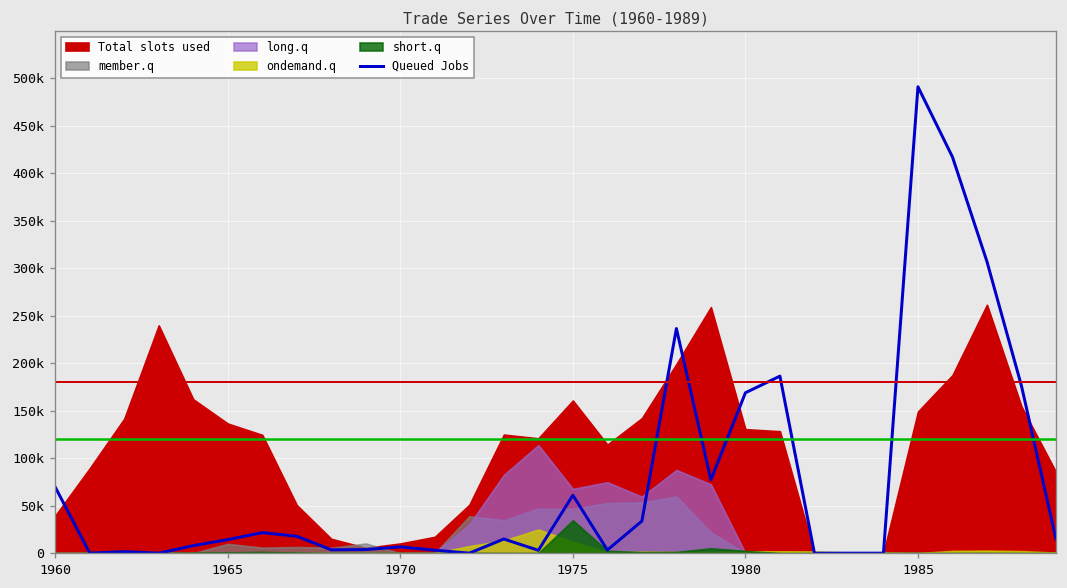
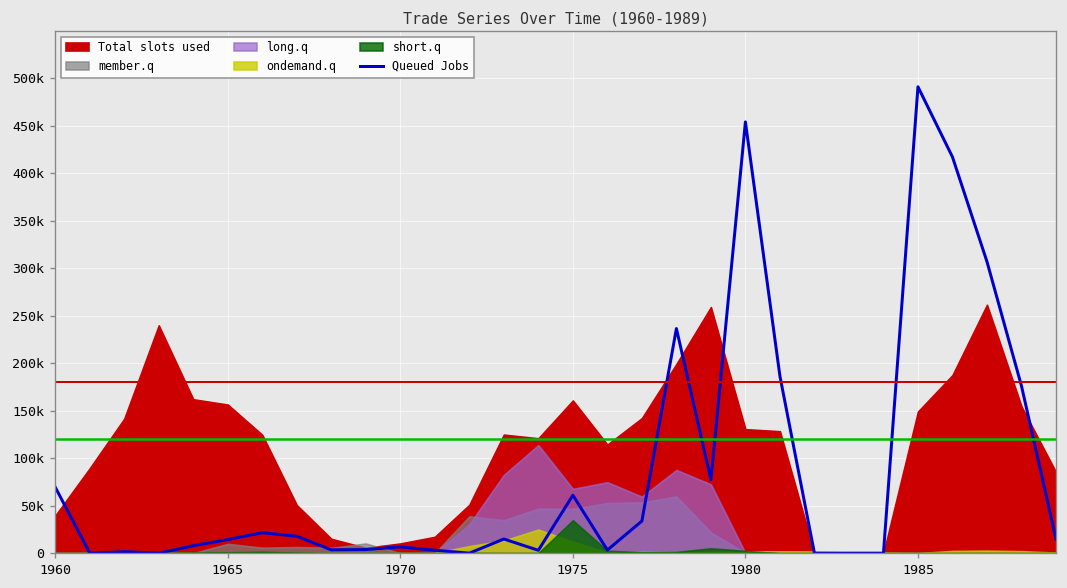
Total slots used, 1965: 140000 -> 160000
Queued Jobs, 1980: 170000 -> 450000
